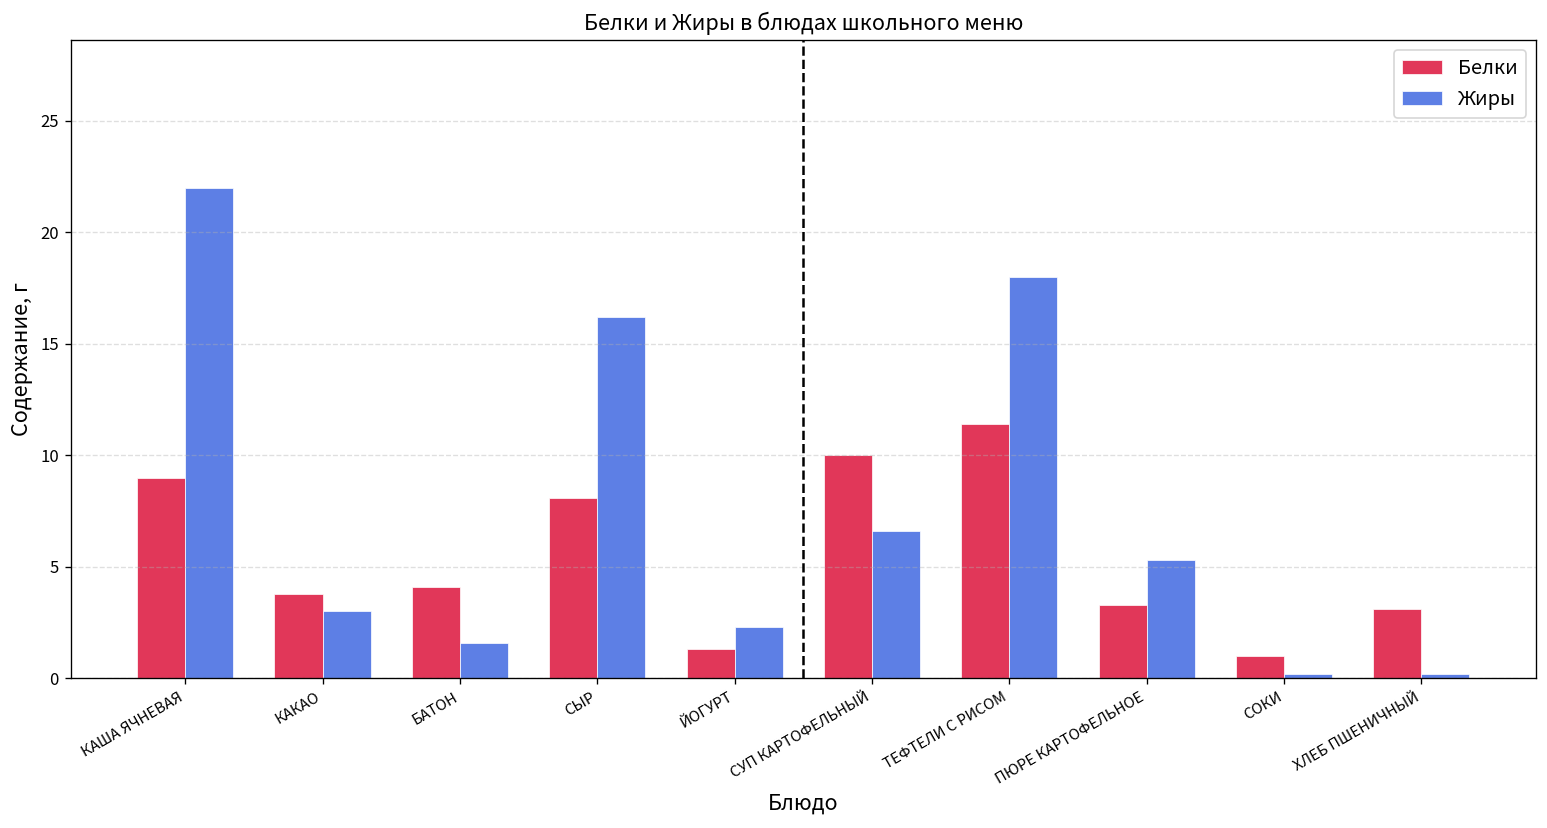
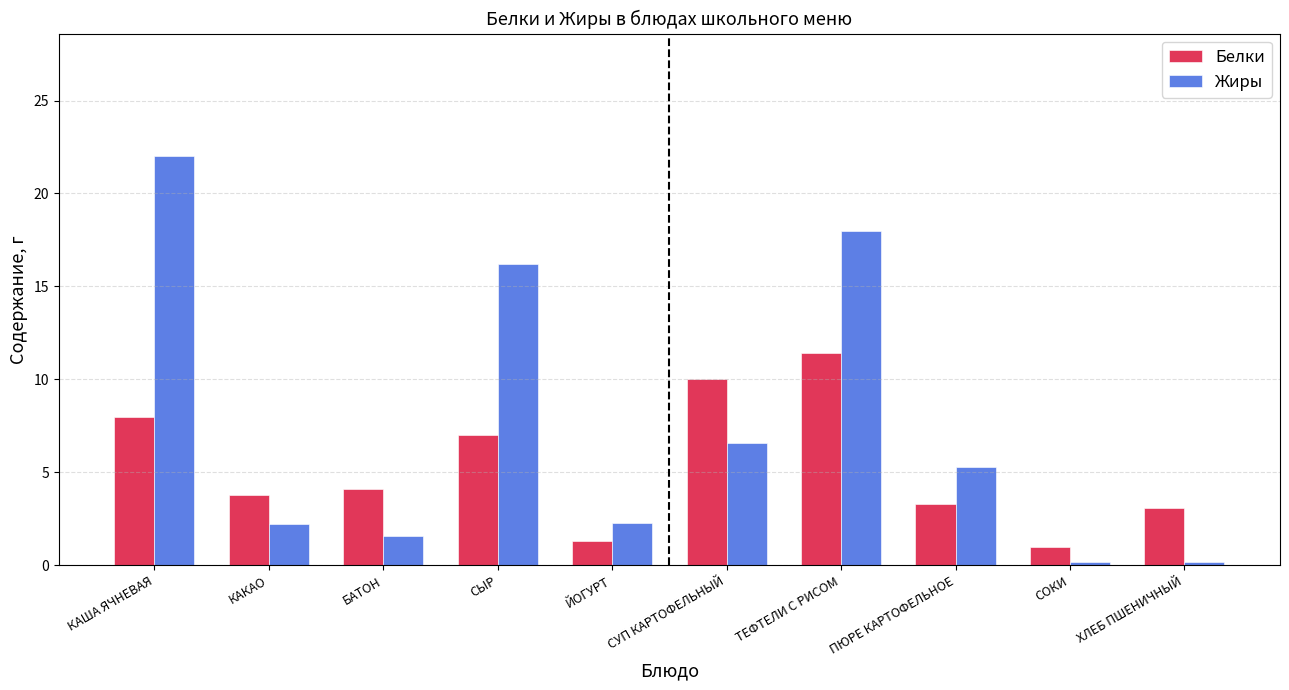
Белки, КАША ЯЧНЕВАЯ: 9 -> 8
Жиры, КАКАО: 3.0 -> 2.2
Белки, СЫР: 8.1 -> 7.0
